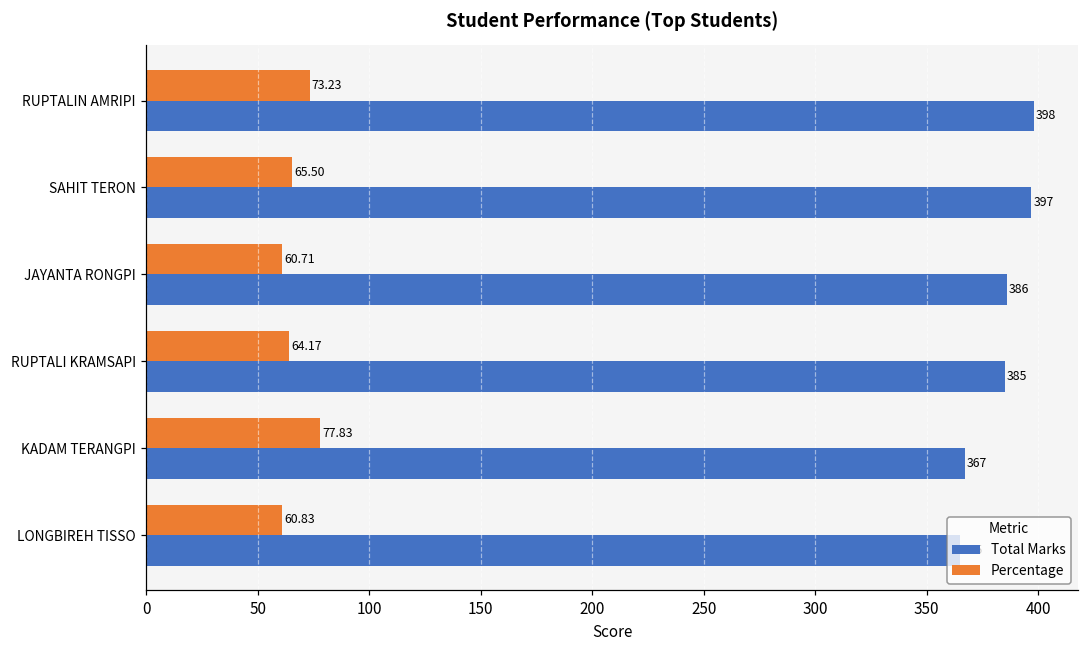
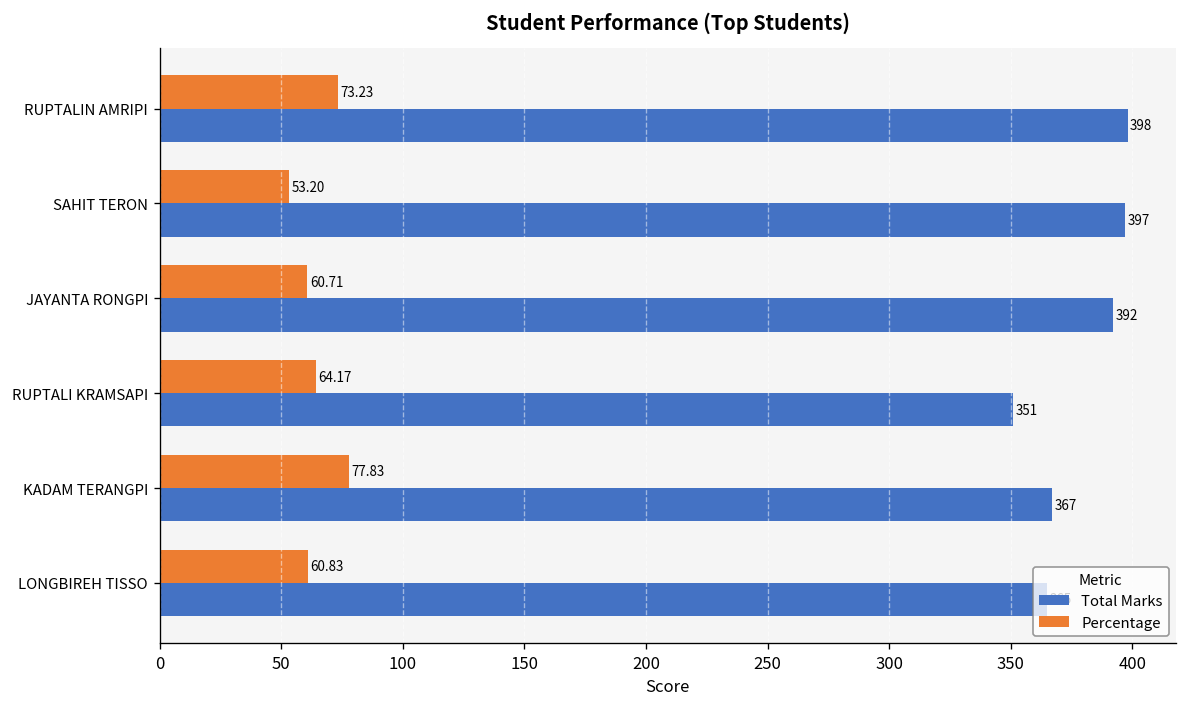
Percentage, SAHIT TERON: 65.50 -> 53.20
Total Marks, JAYANTA RONGPI: 386 -> 392
Total Marks, RUPTALI KRAMSAPI: 385 -> 351
